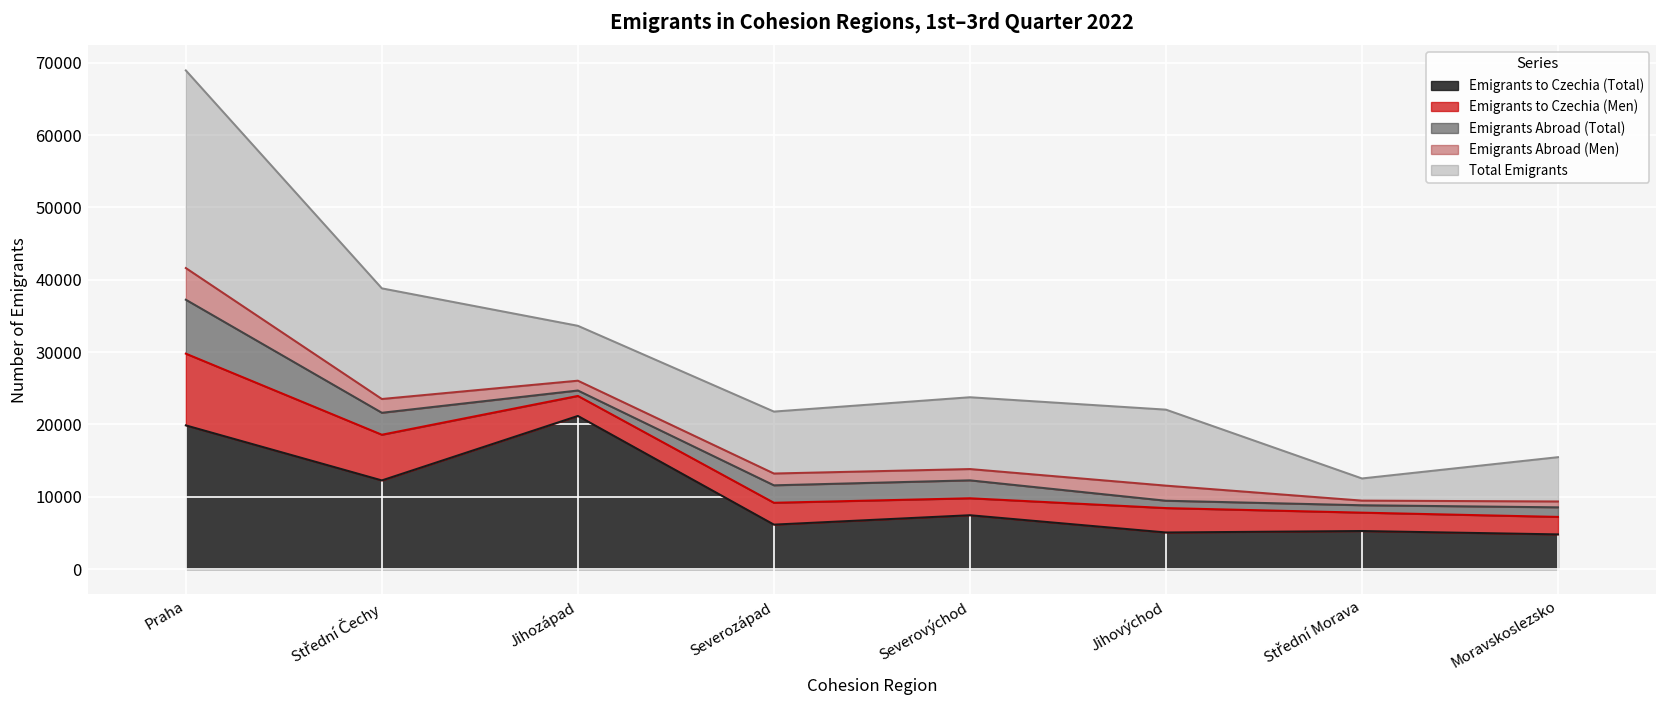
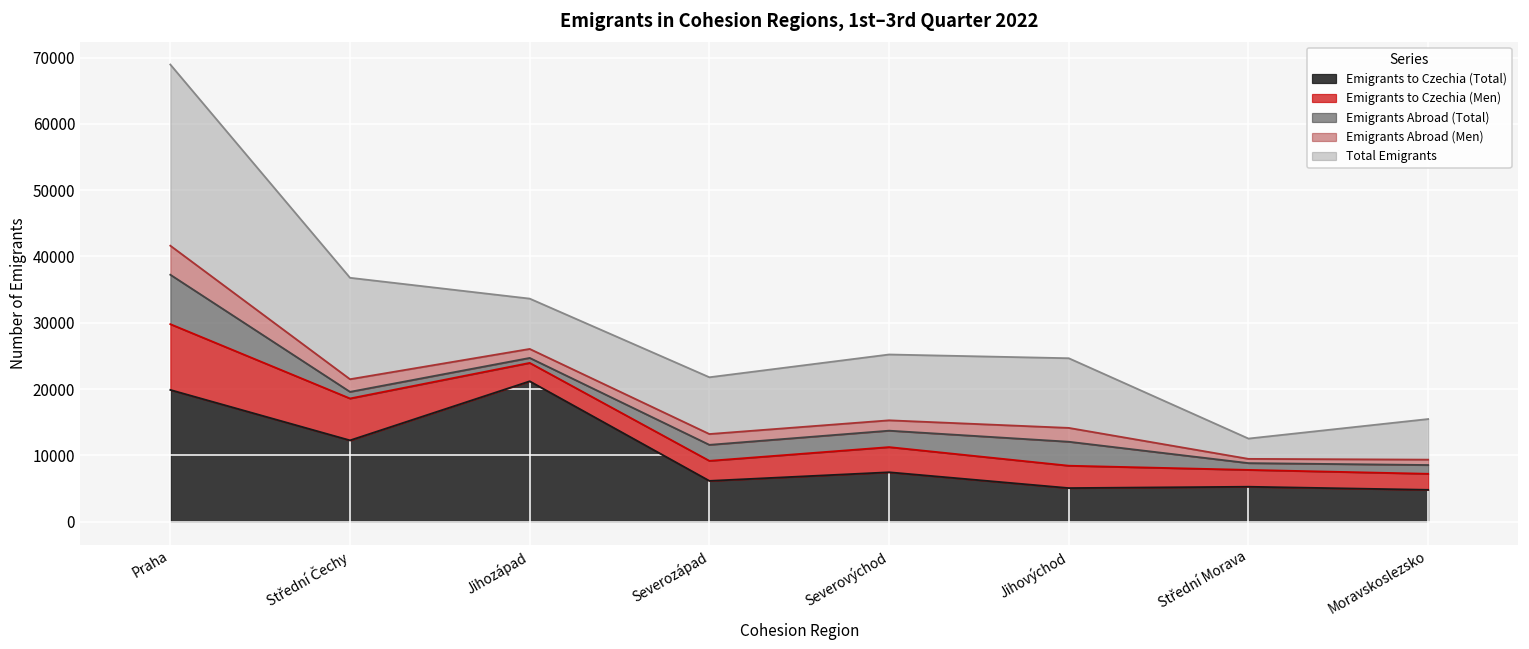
Emigrants Abroad (Total), Střední Čechy: 3000 -> 1000
Emigrants to Czechia (Men), Severovýchod: 2000 -> 4000
Emigrants Abroad (Total), Jihovýchod: 1000 -> 4000
